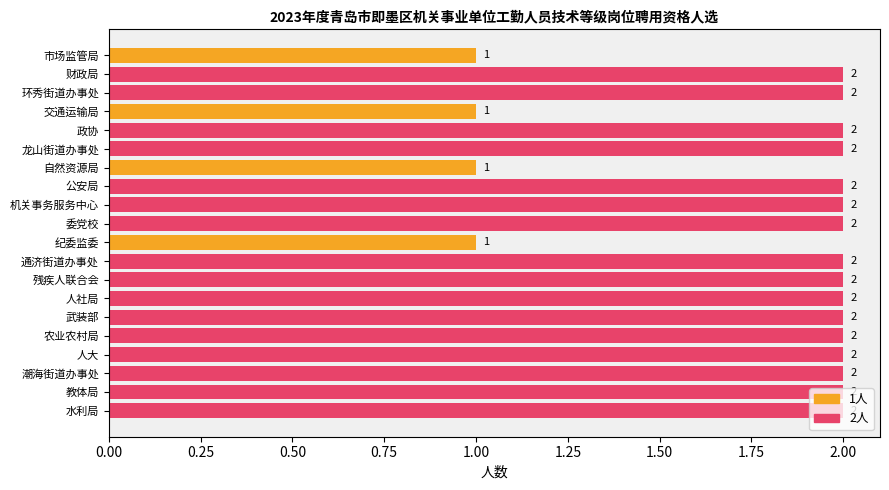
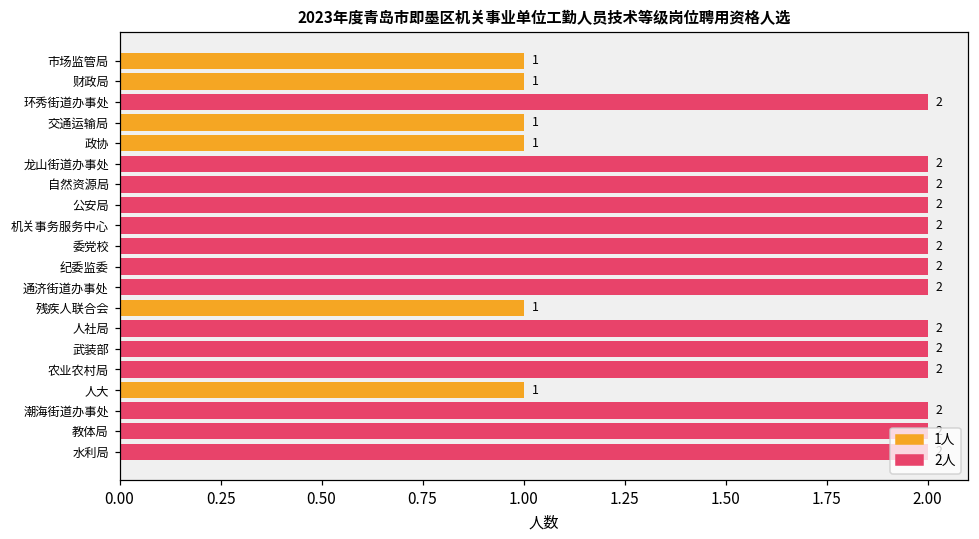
财政局: 2 -> 1
政协: 2 -> 1
自然资源局: 1 -> 2
纪委监委: 1 -> 2
残疾人联合会: 2 -> 1
人大: 2 -> 1
